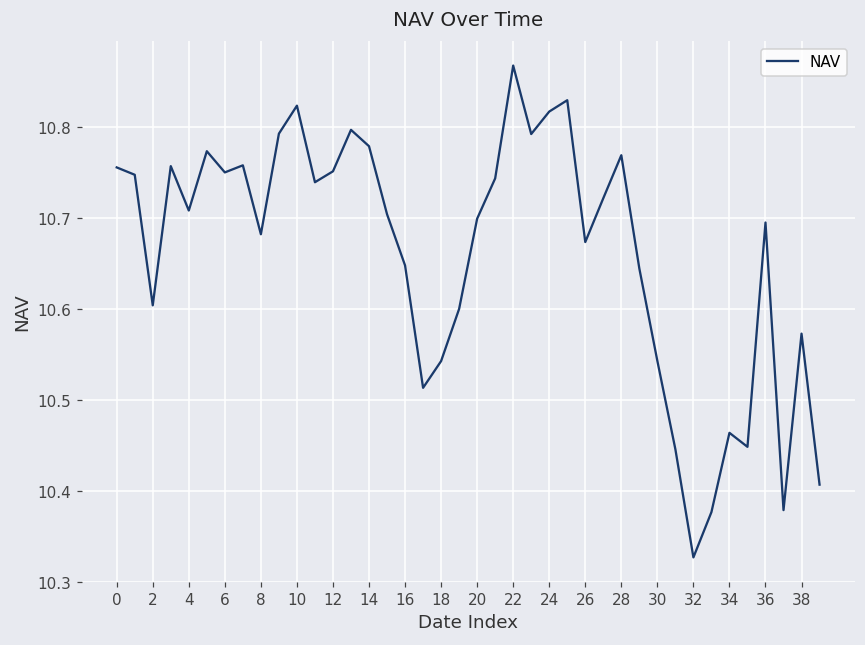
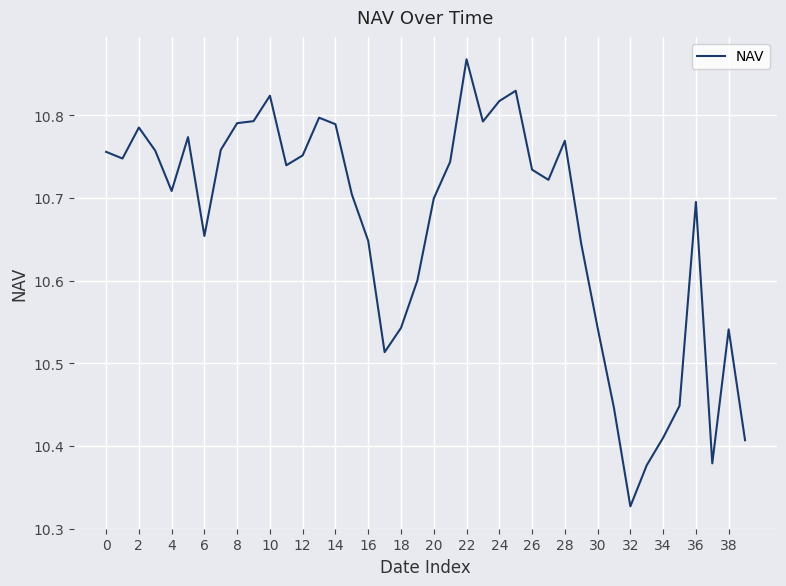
2: 10.60 -> 10.79
6: 10.75 -> 10.65
8: 10.68 -> 10.79
14: 10.78 -> 10.79
26: 10.67 -> 10.73
34: 10.46 -> 10.41
38: 10.57 -> 10.54
